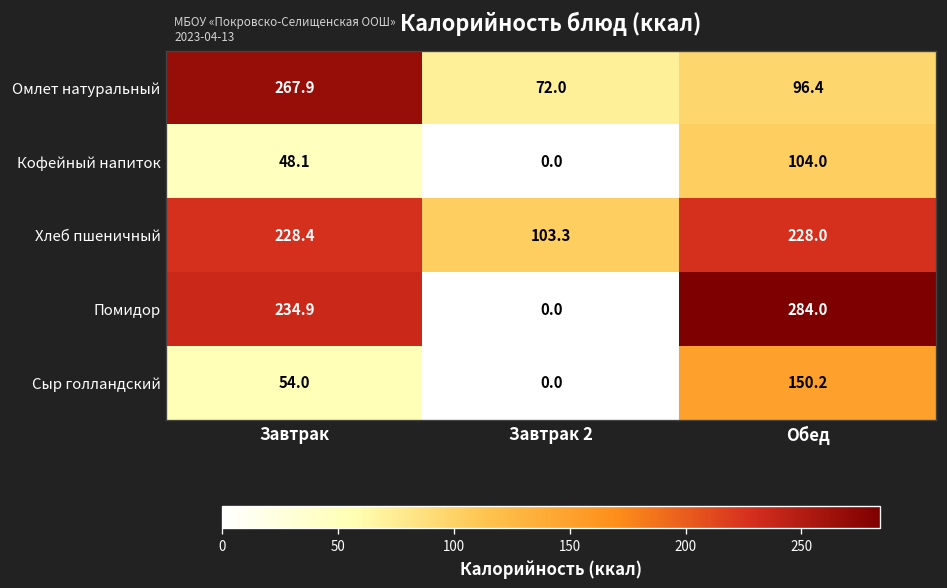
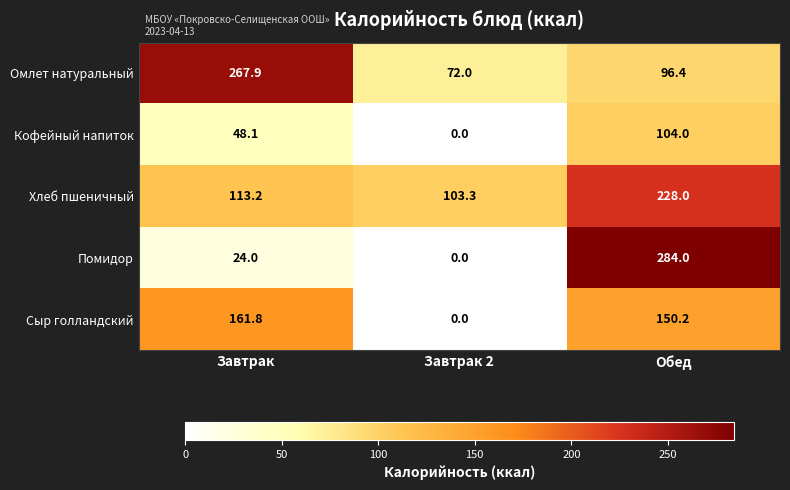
Хлеб пшеничный, Завтрак: 228.4 -> 113.2
Помидор, Завтрак: 234.9 -> 24.0
Сыр голландский, Завтрак: 54.0 -> 161.8
